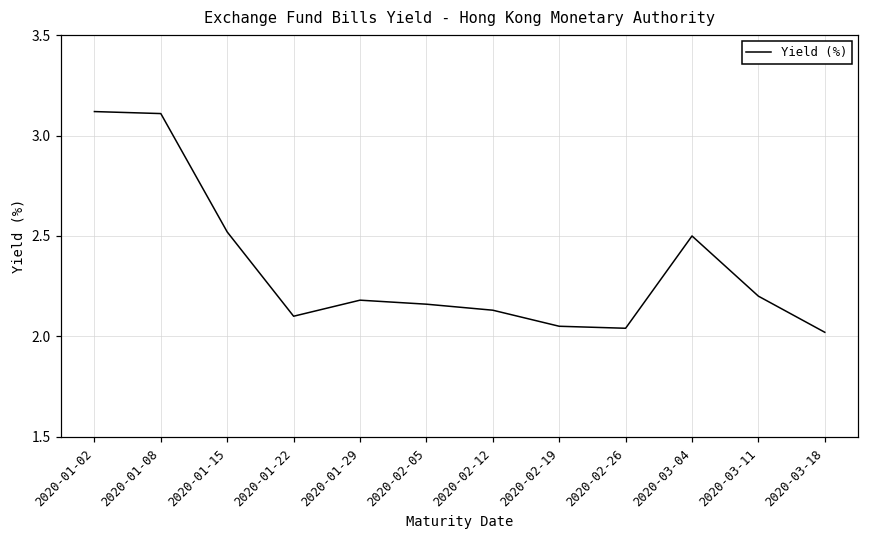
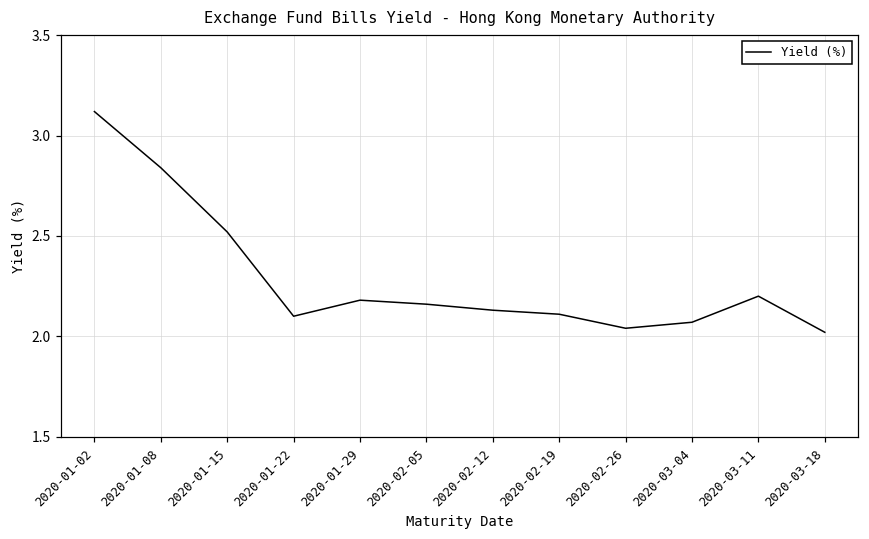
2020-01-08: 3.11 -> 2.84
2020-02-19: 2.05 -> 2.11
2020-03-04: 2.50 -> 2.07
